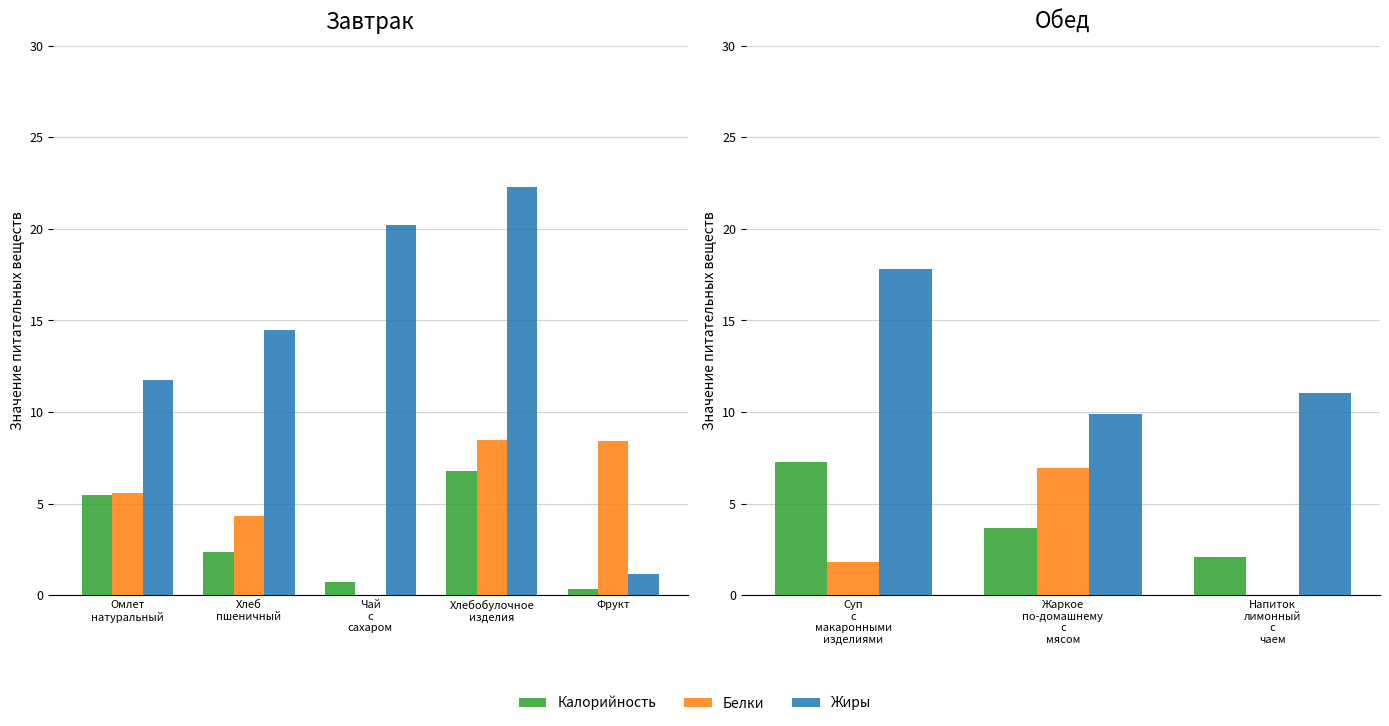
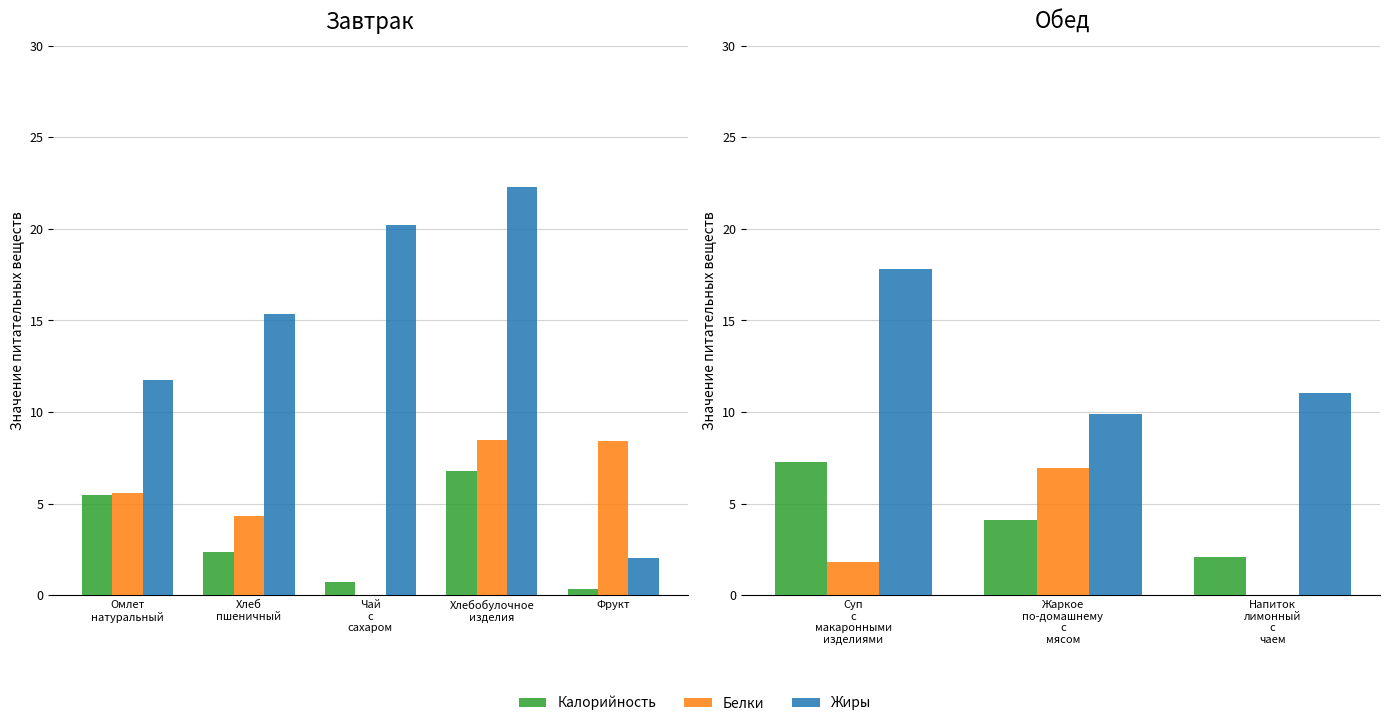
Завтрак, Жиры, Хлеб пшеничный: 14.5 -> 15.4
Завтрак, Жиры, Фрукт: 1.2 -> 2.0
Обед, Калорийность, Жаркое по-домашнему с мясом: 3.7 -> 4.1
